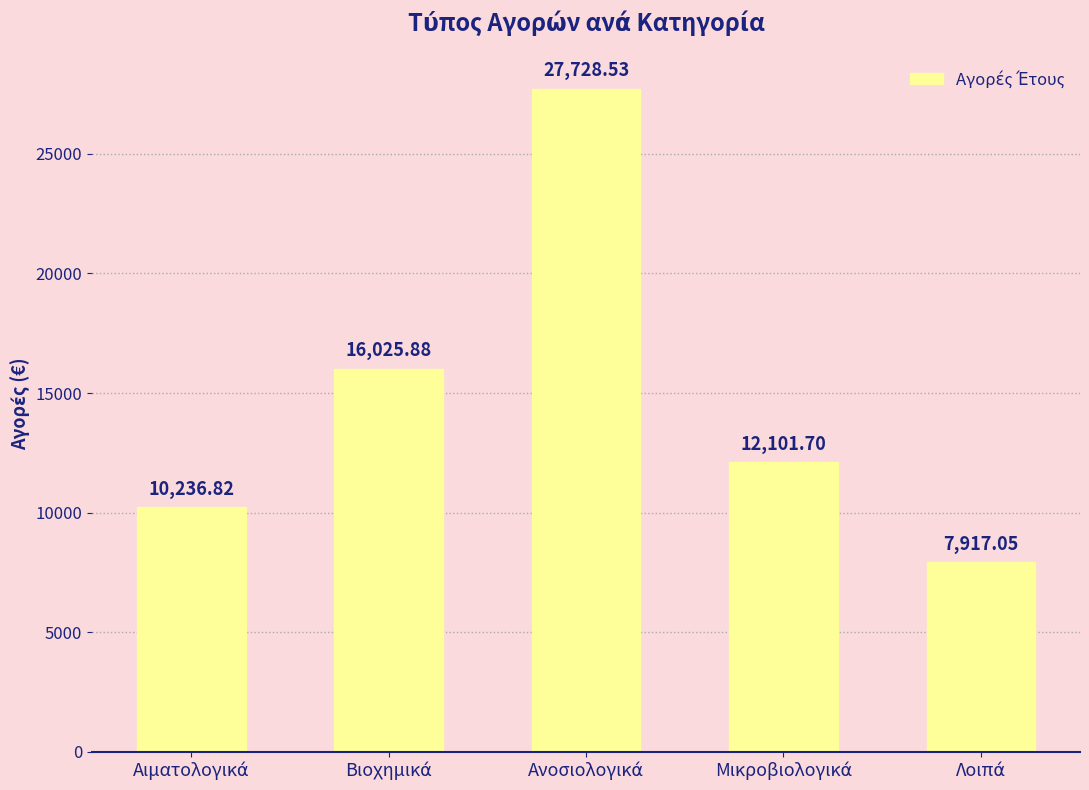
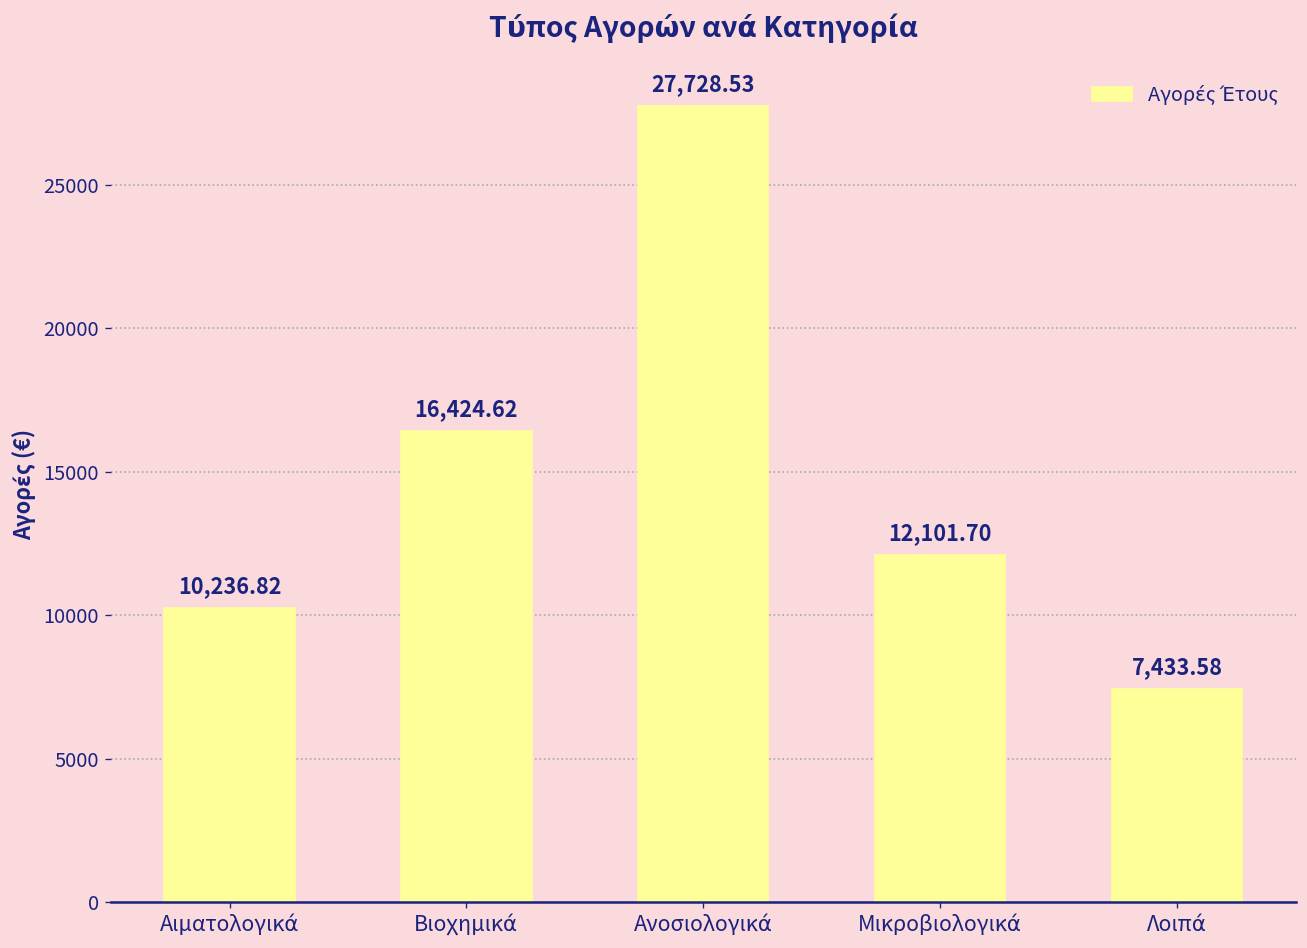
Βιοχημικά: 16,025.88 -> 16,424.62
Λοιπά: 7,917.05 -> 7,433.58
